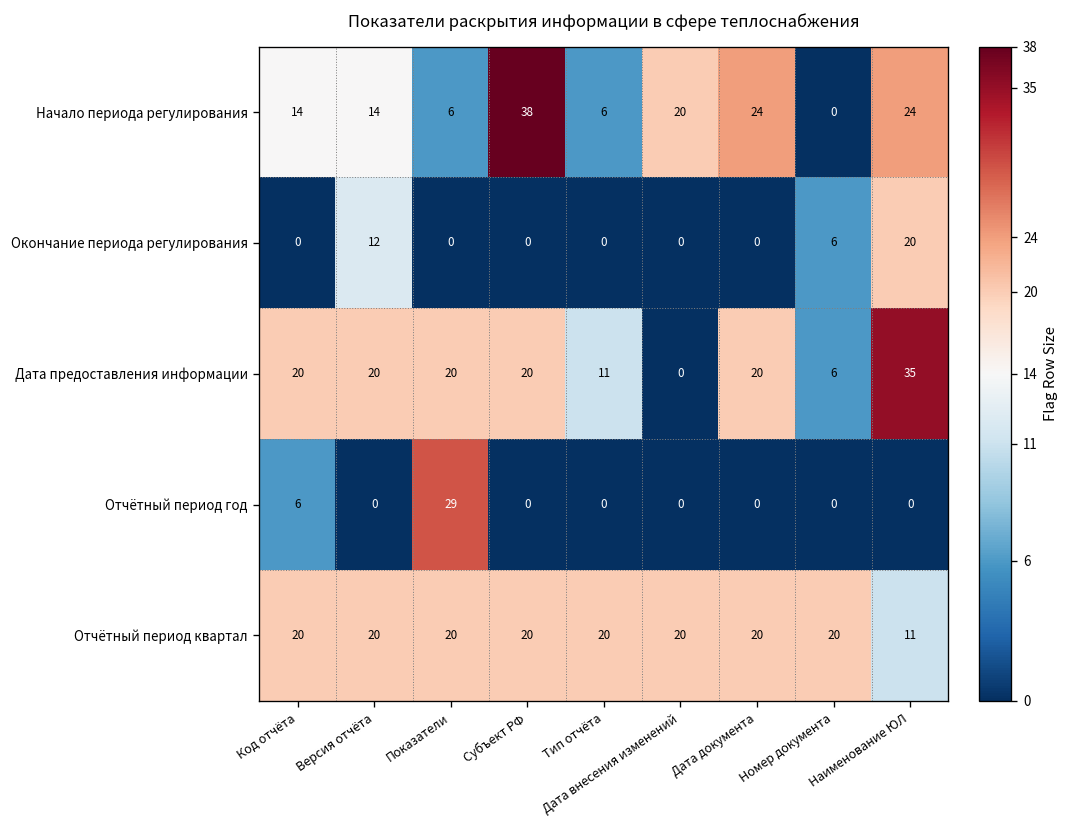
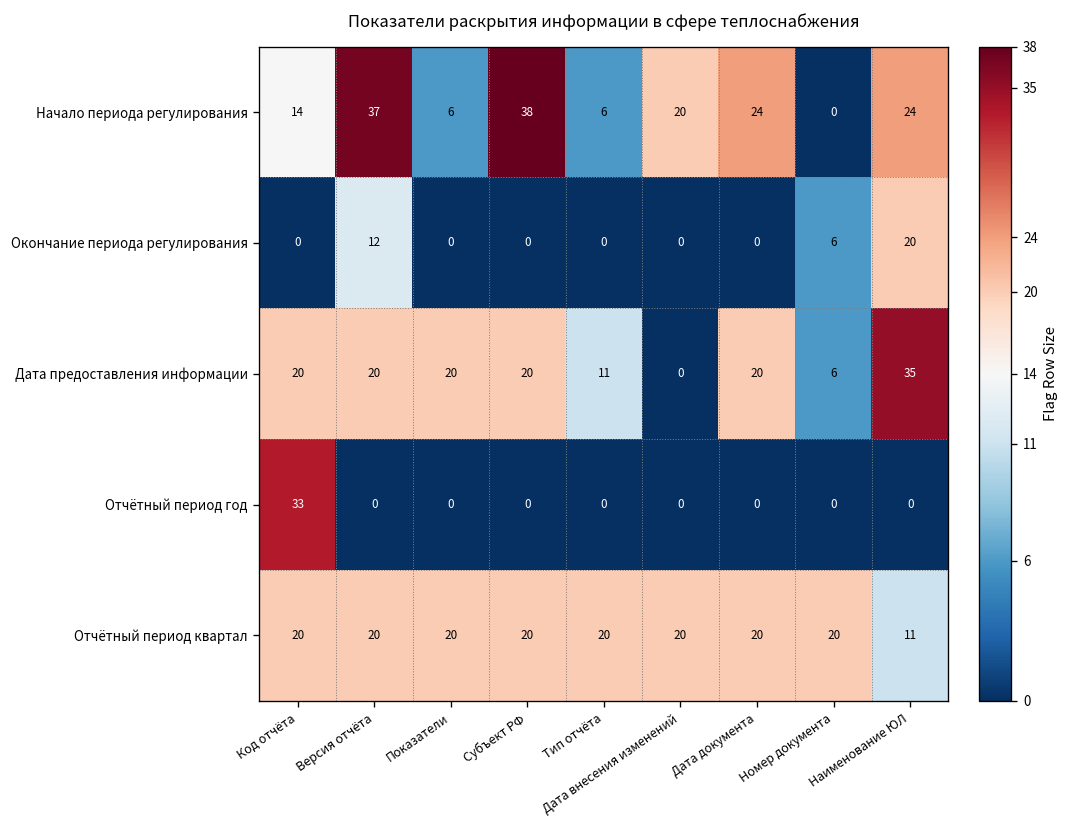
Начало периода регулирования, Версия отчёта: 14 -> 37
Отчётный период год, Код отчёта: 6 -> 33
Отчётный период год, Показатели: 29 -> 0
